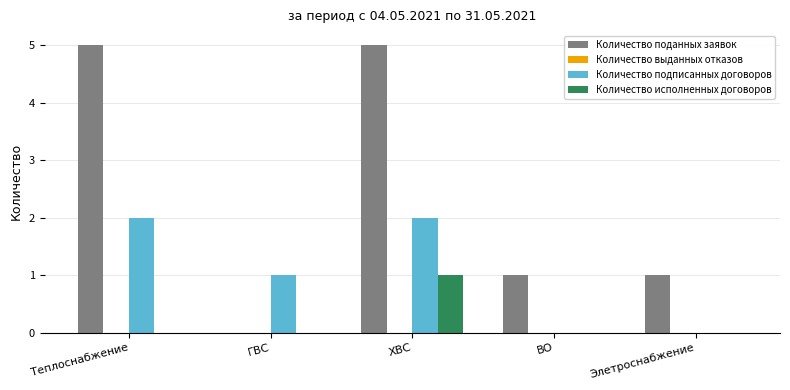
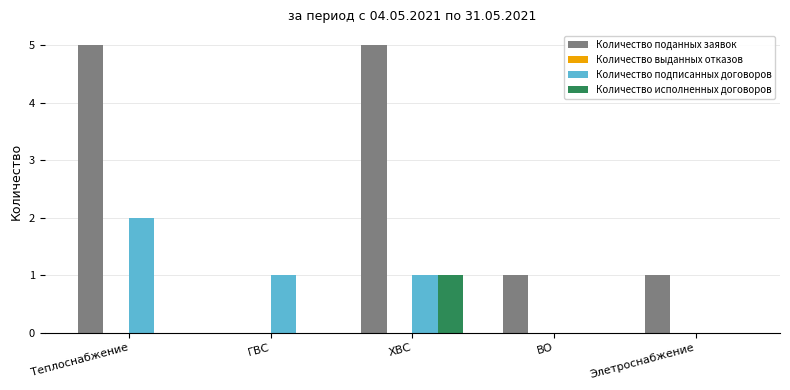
Количество подписанных договоров, ХВС: 2 -> 1
